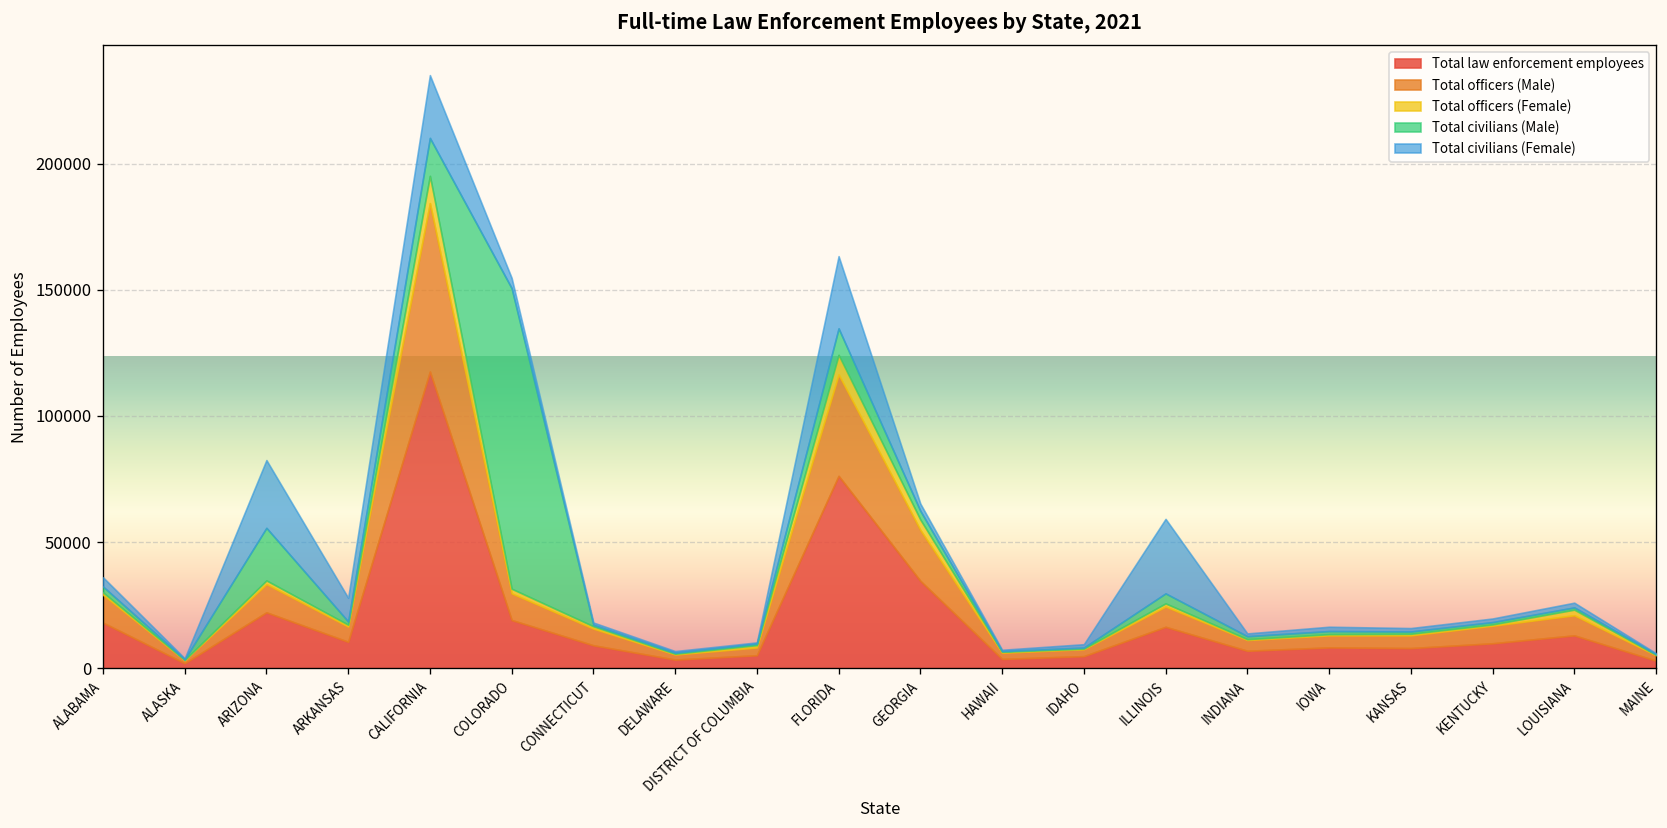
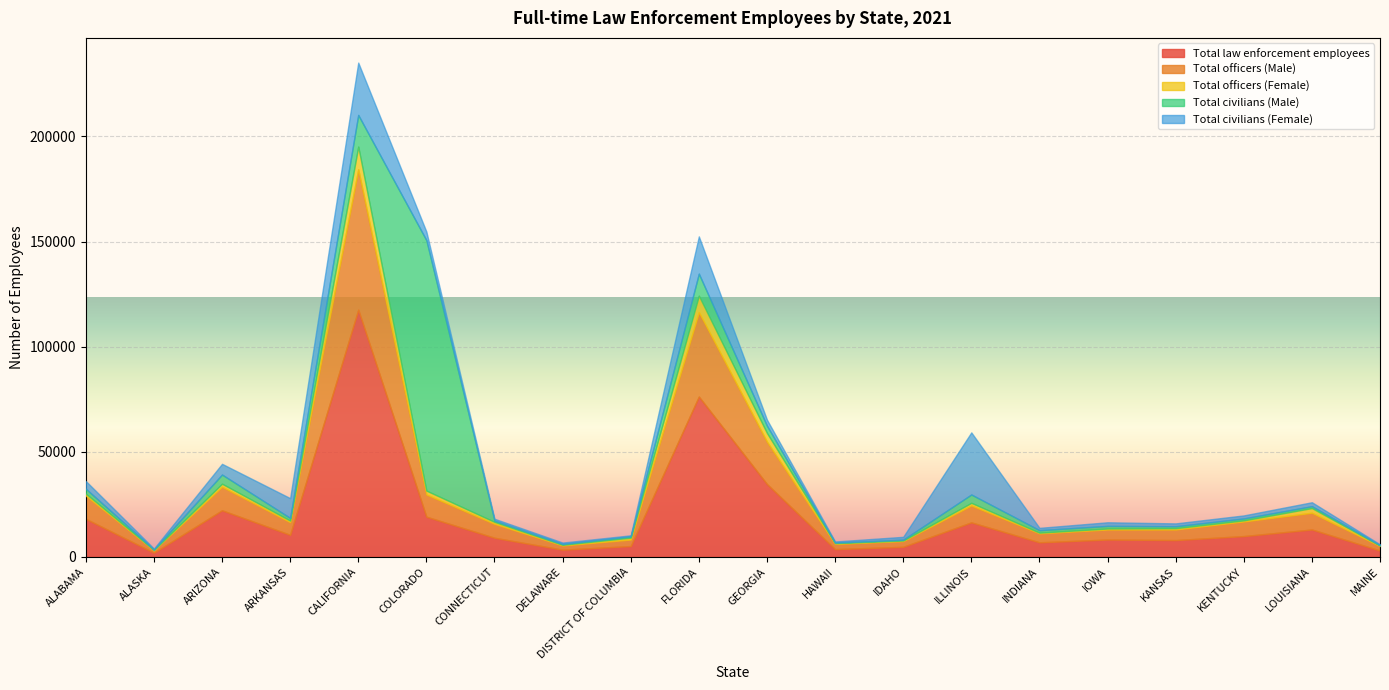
Total civilians (Male), ARIZONA: 21000 -> 4000
Total civilians (Female), ARIZONA: 27000 -> 5000
Total civilians (Female), FLORIDA: 29000 -> 18000
